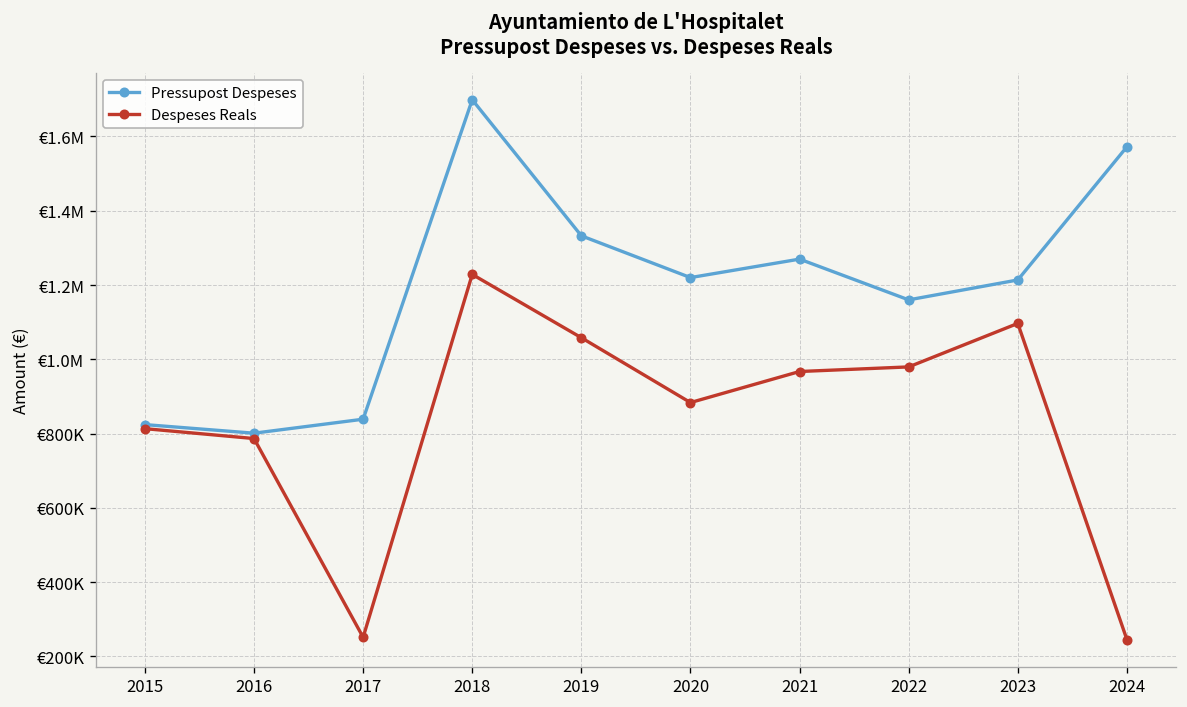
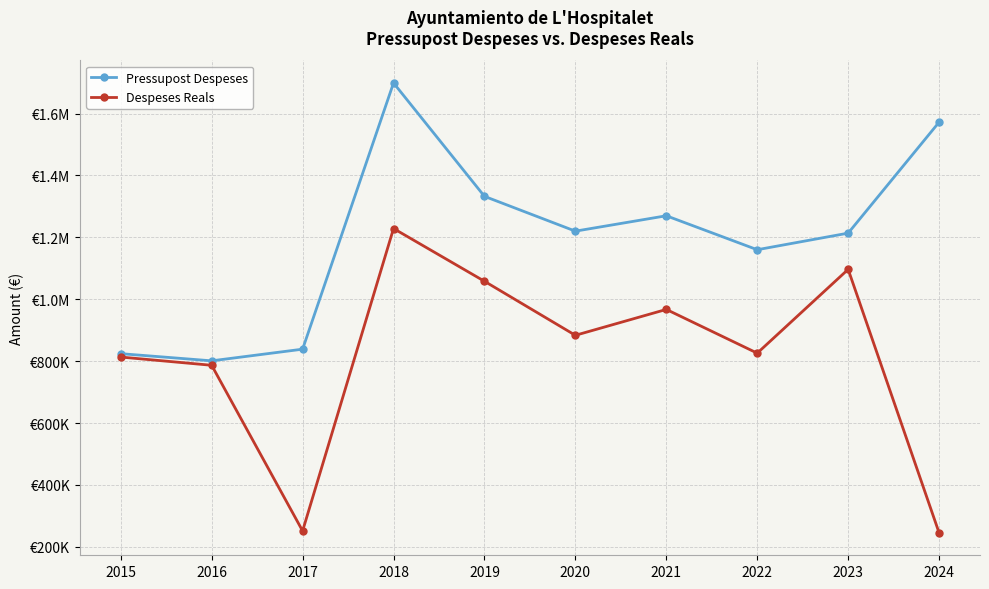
Despeses Reals, 2022: €980000 -> €830000
